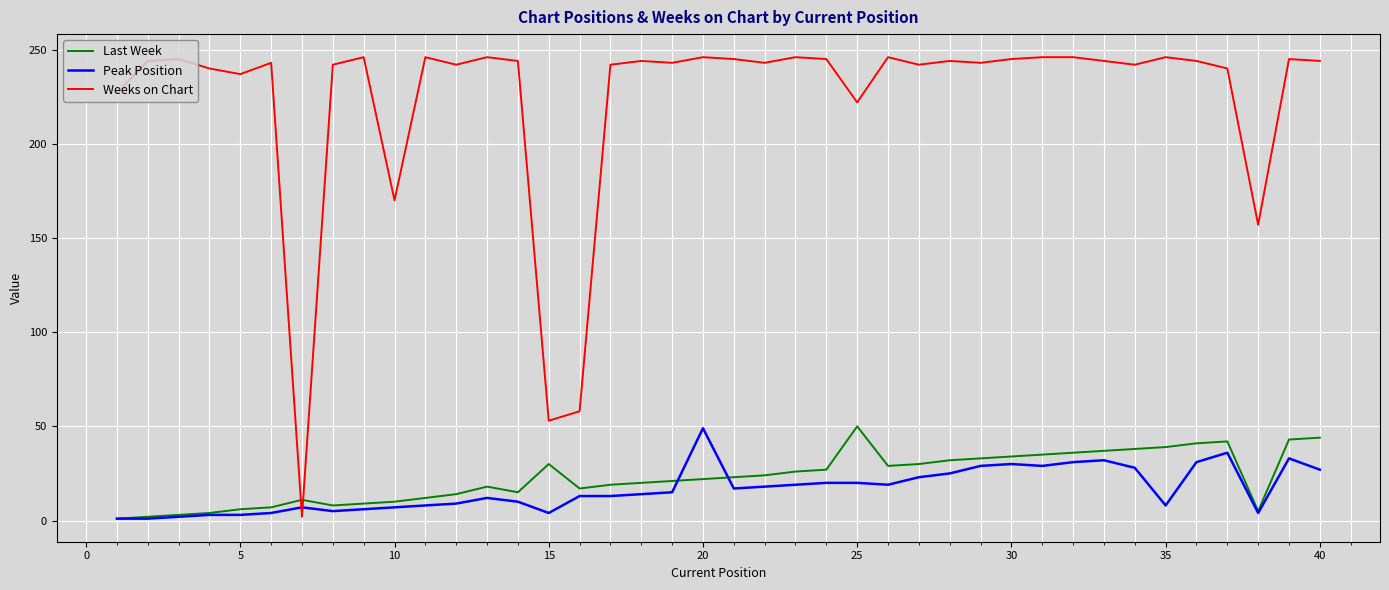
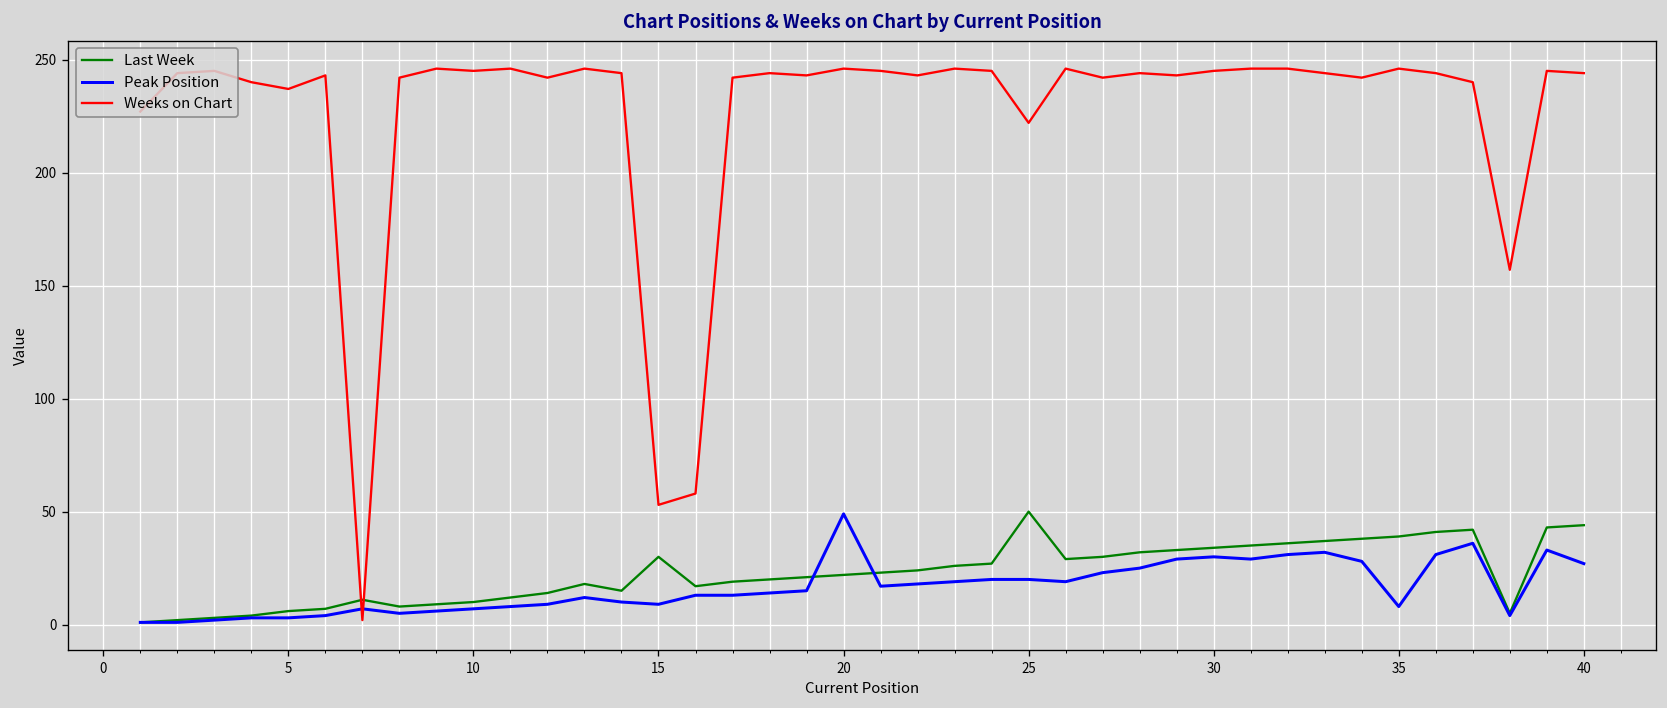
Weeks on Chart, 10: 170 -> 245
Peak Position, 15: 4 -> 9
